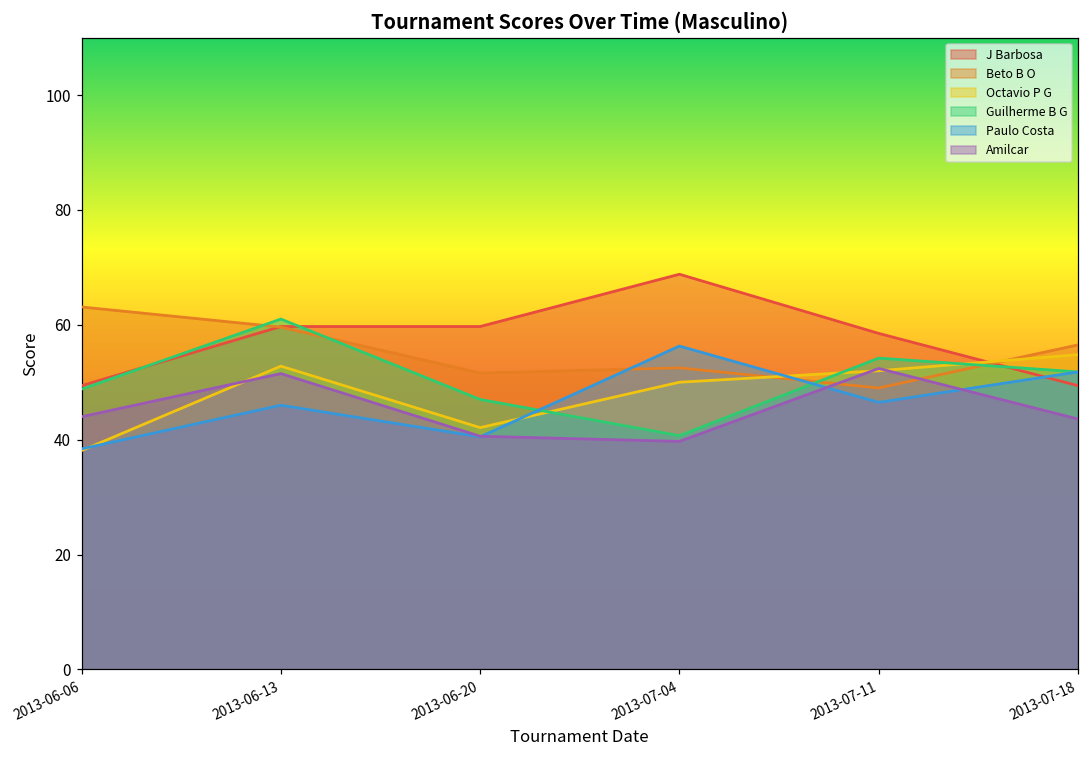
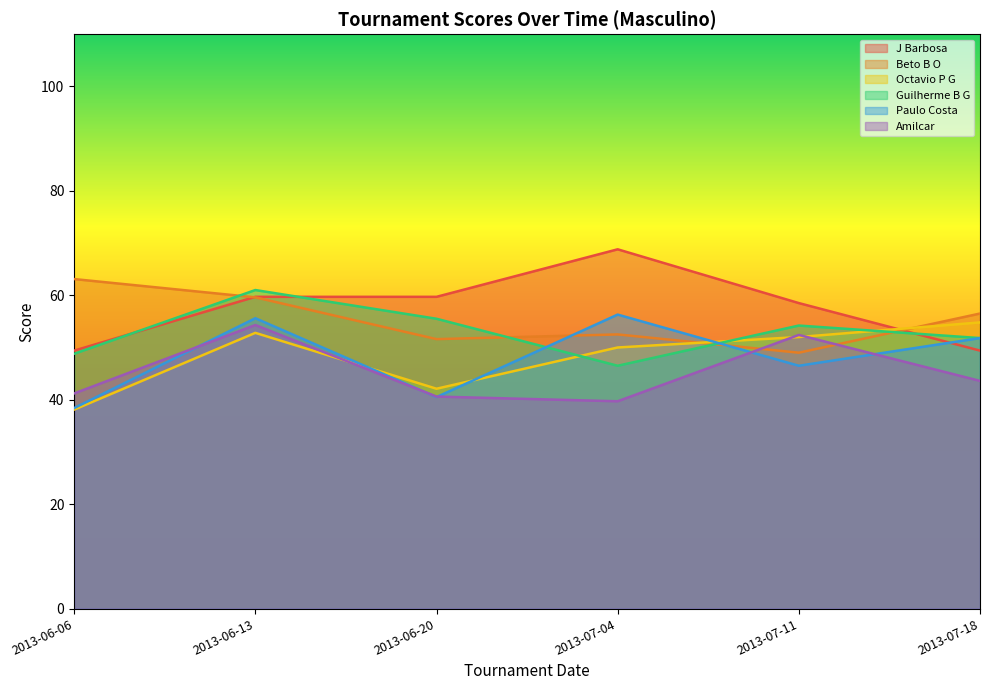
Amilcar, 2013-06-06: 44 -> 41
Paulo Costa, 2013-06-13: 46 -> 56
Amilcar, 2013-06-13: 52 -> 54
Guilherme B G, 2013-06-20: 47 -> 56
Guilherme B G, 2013-07-04: 41 -> 47
